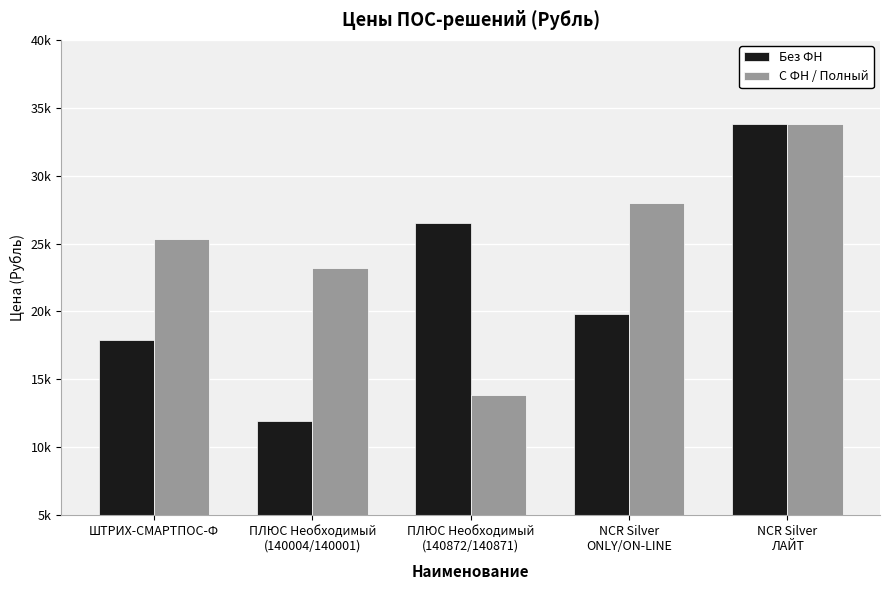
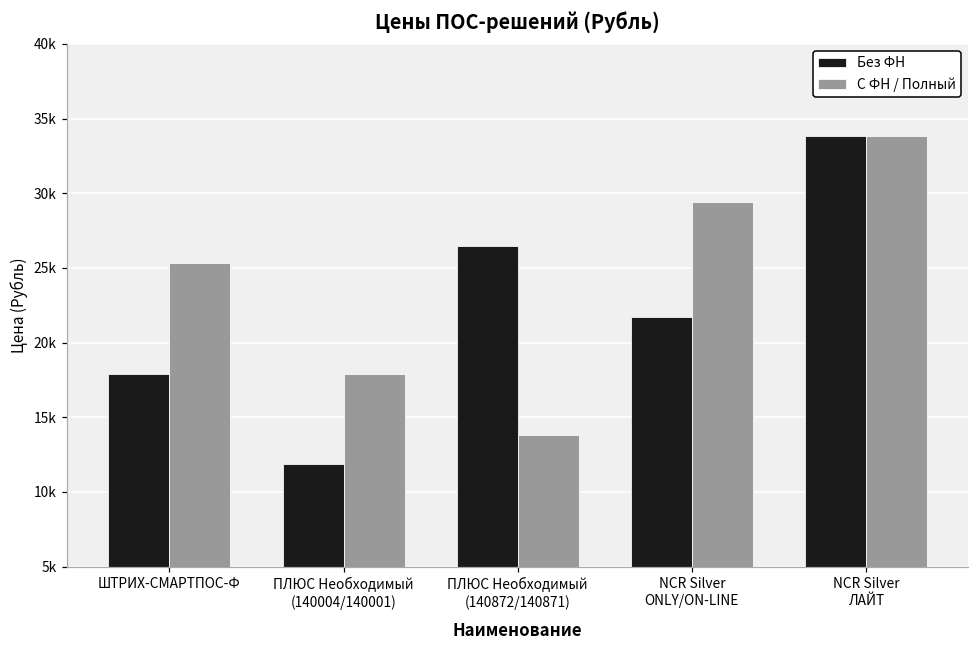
С ФН / Полный, ПЛЮС Необходимый (140004/140001): 23200 -> 17900
Без ФН, NCR Silver ONLY/ON-LINE: 19800 -> 21700
С ФН / Полный, NCR Silver ONLY/ON-LINE: 28000 -> 29400
